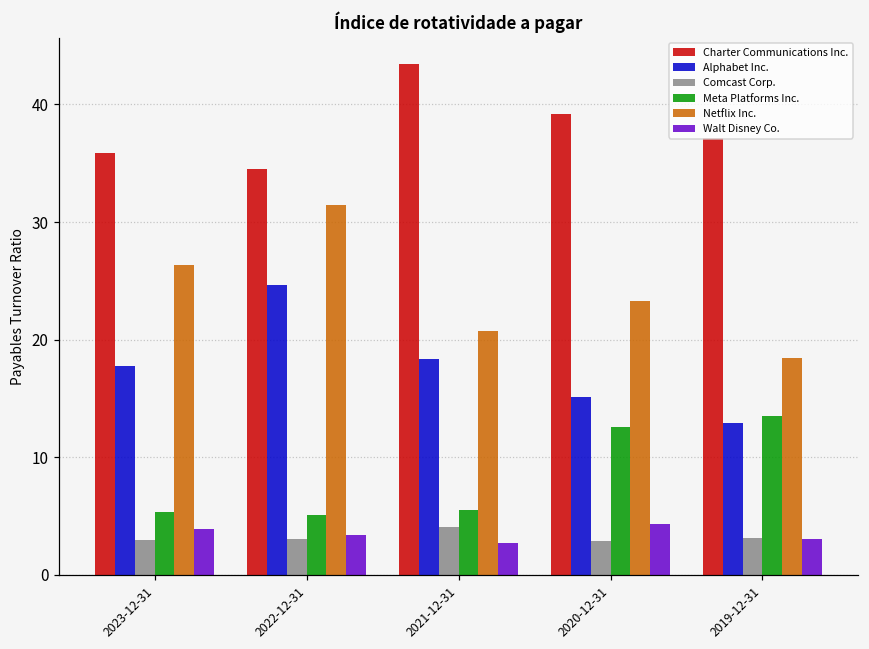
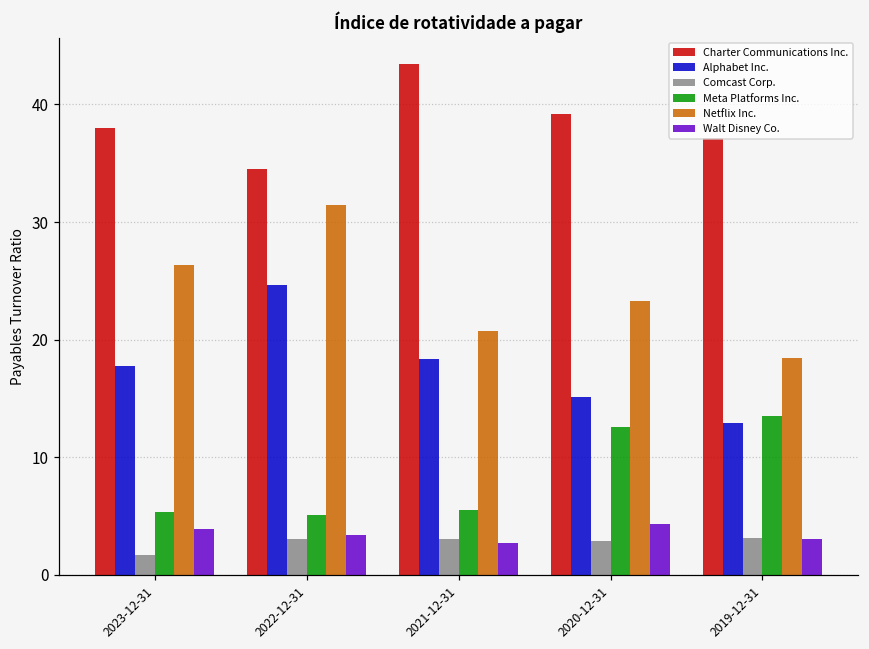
Charter Communications Inc., 2023-12-31: 35.9 -> 38.0
Comcast Corp., 2023-12-31: 3.0 -> 1.7
Comcast Corp., 2021-12-31: 4.1 -> 3.1
